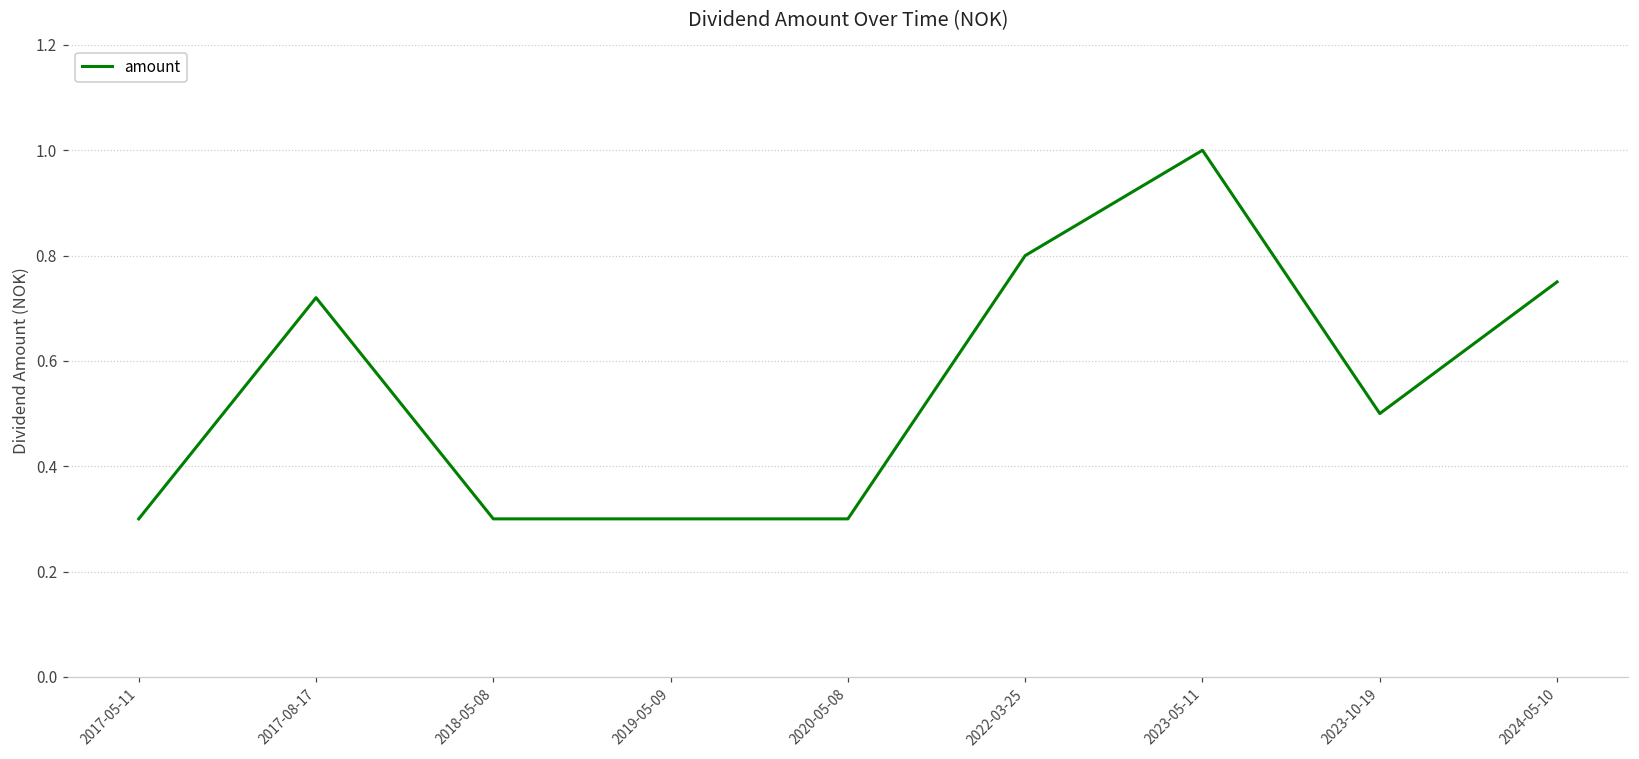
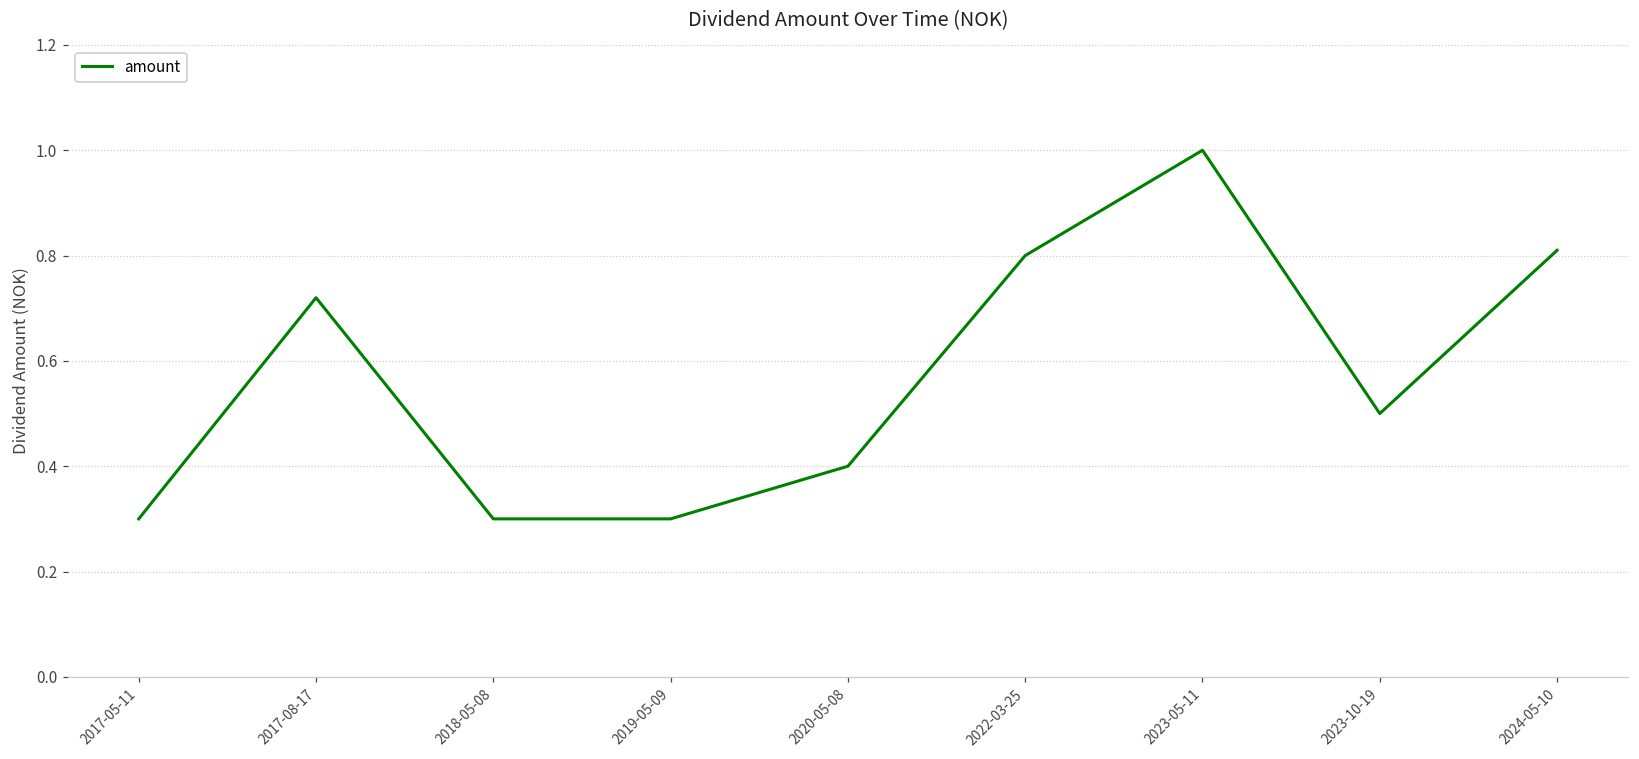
2020-05-08: 0.3 -> 0.4
2024-05-10: 0.75 -> 0.81
